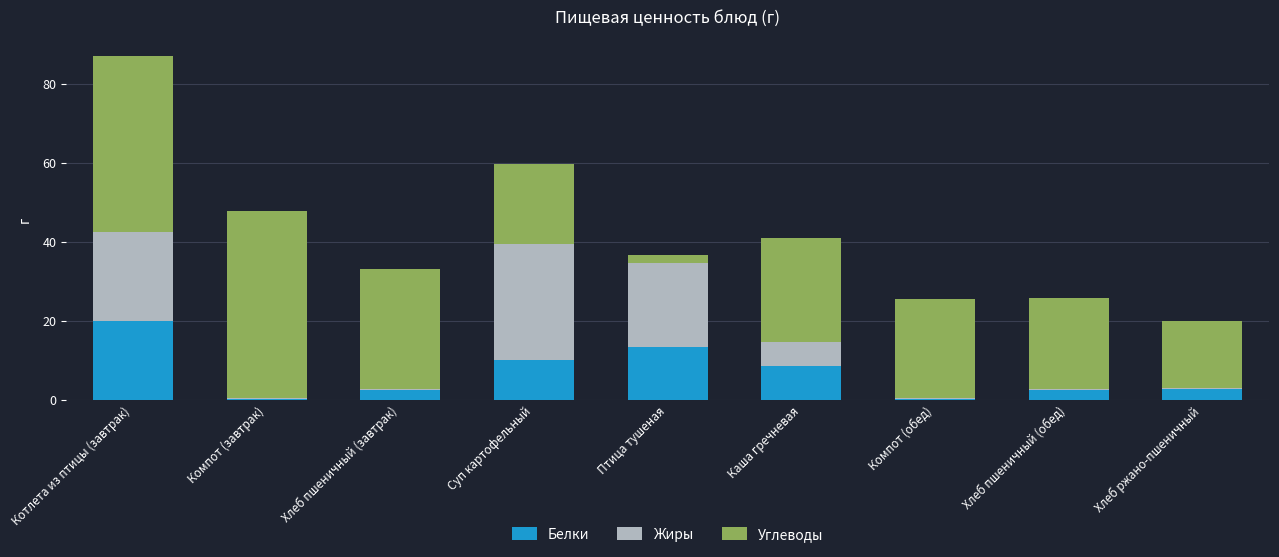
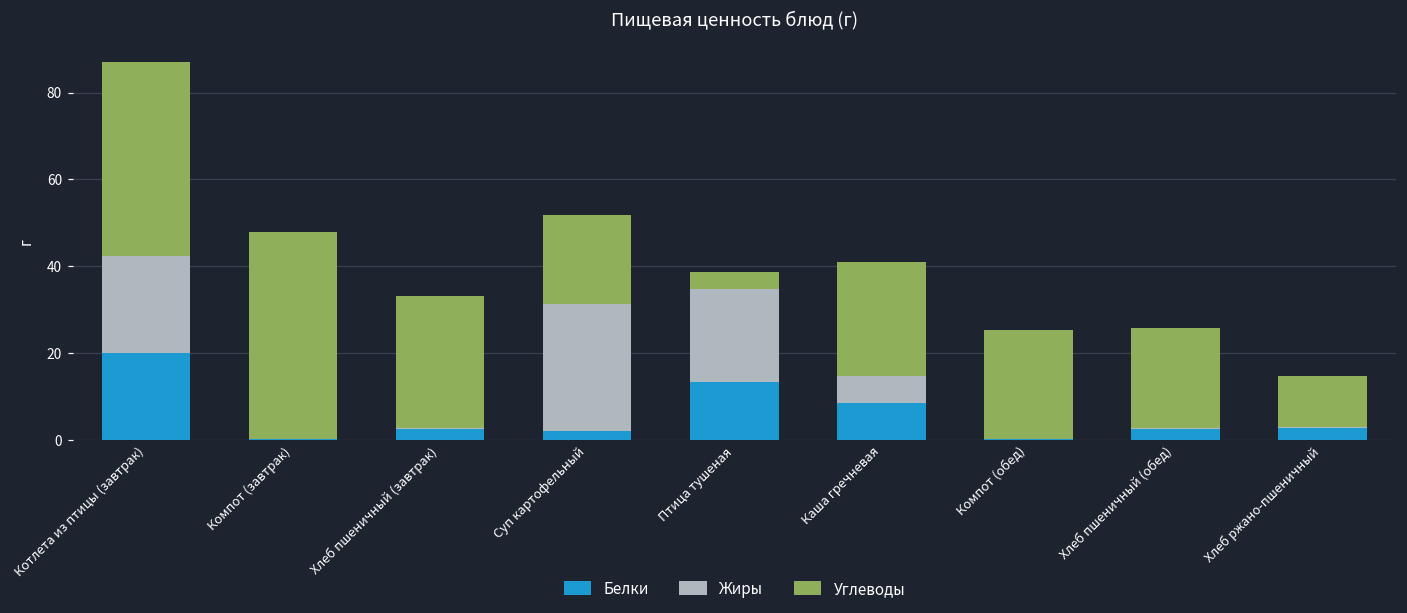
Белки, Суп картофельный: 10 -> 2
Углеводы, Птица тушеная: 2 -> 4
Углеводы, Хлеб ржано-пшеничный: 17 -> 12
